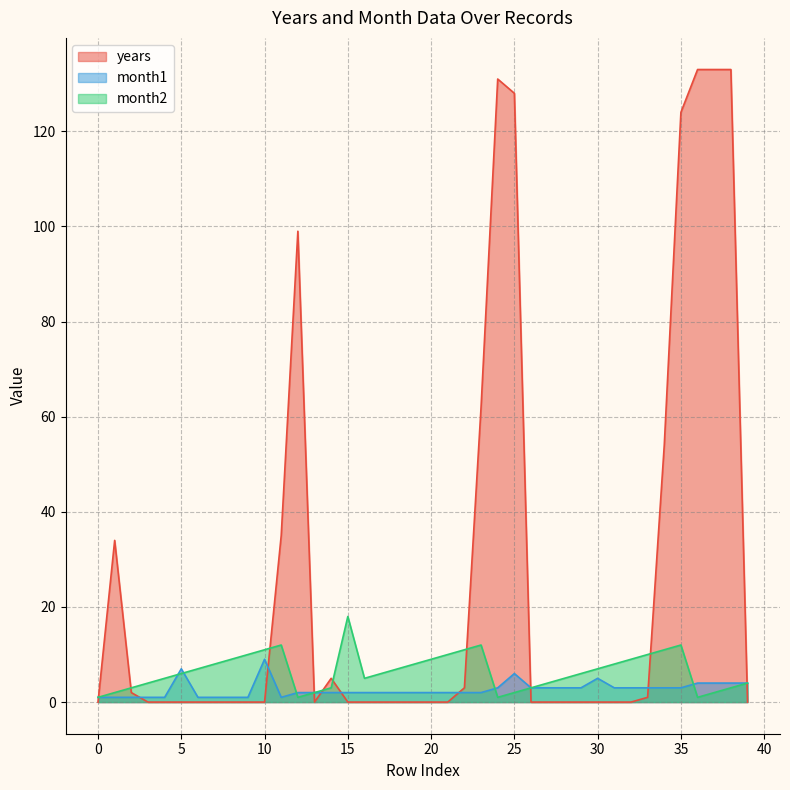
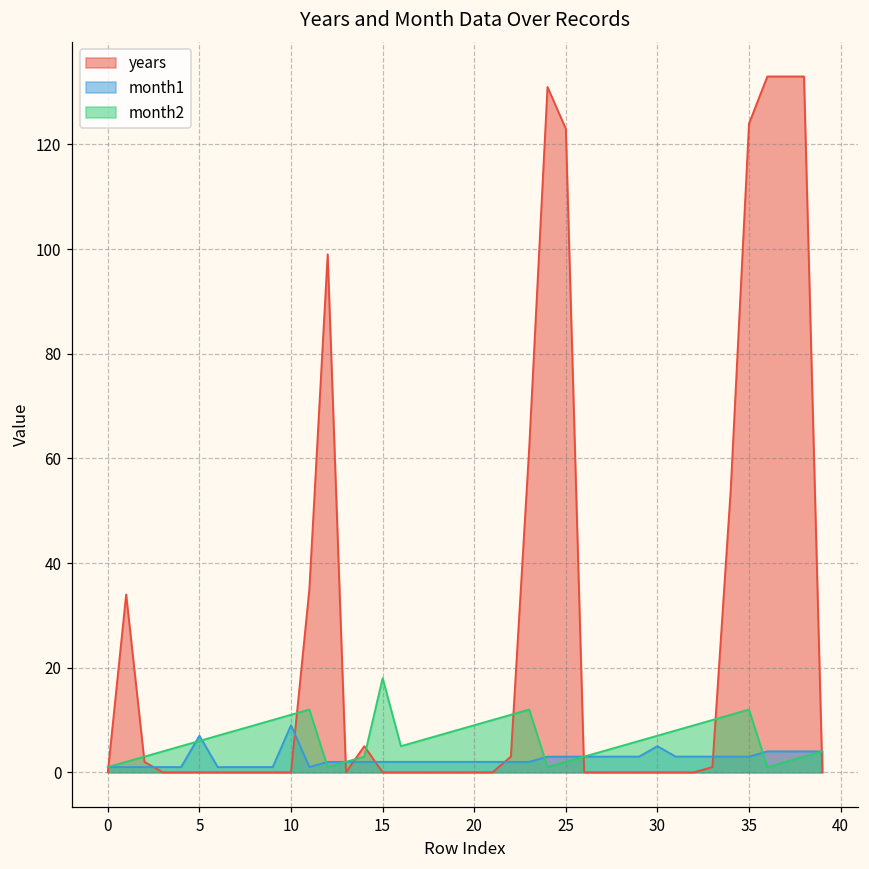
years, 25: 128 -> 123
month1, 25: 6 -> 3
